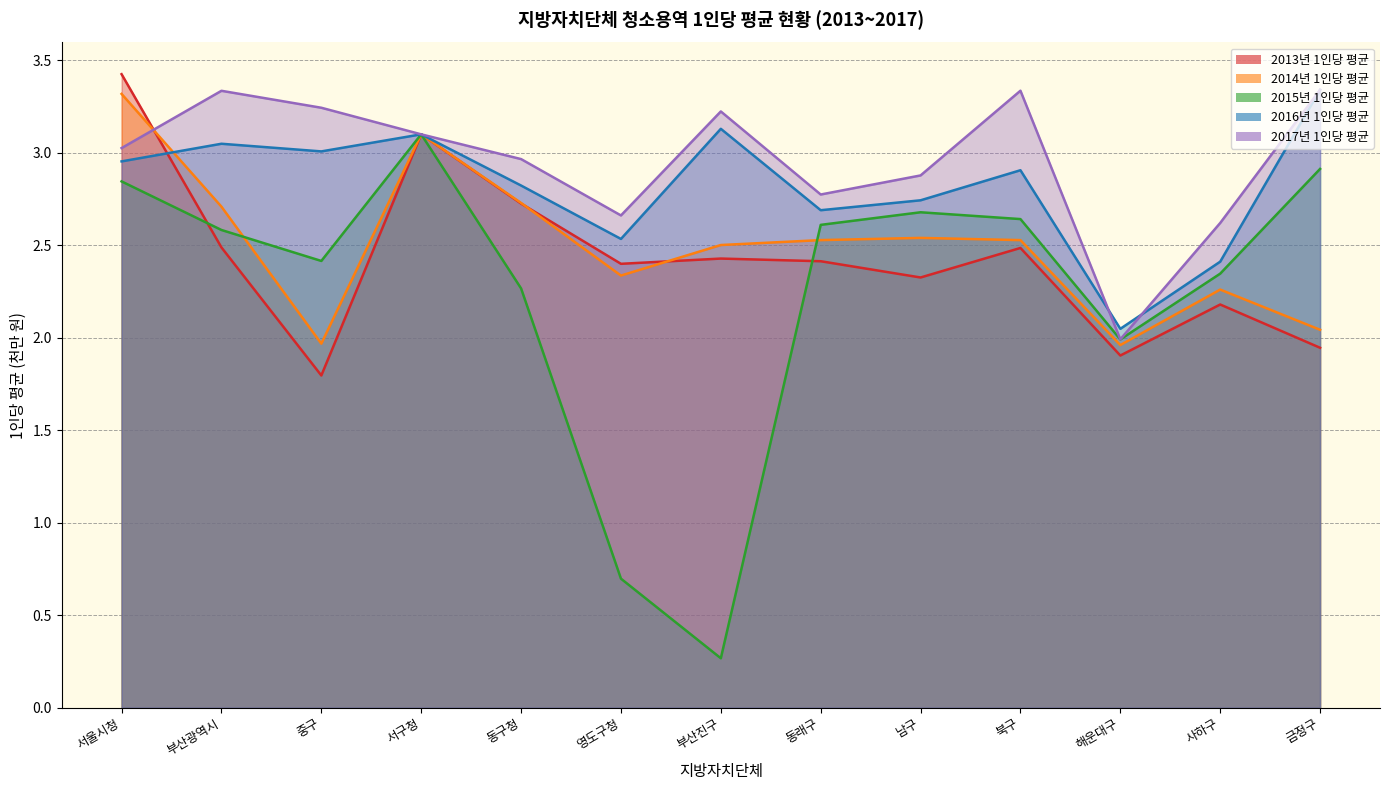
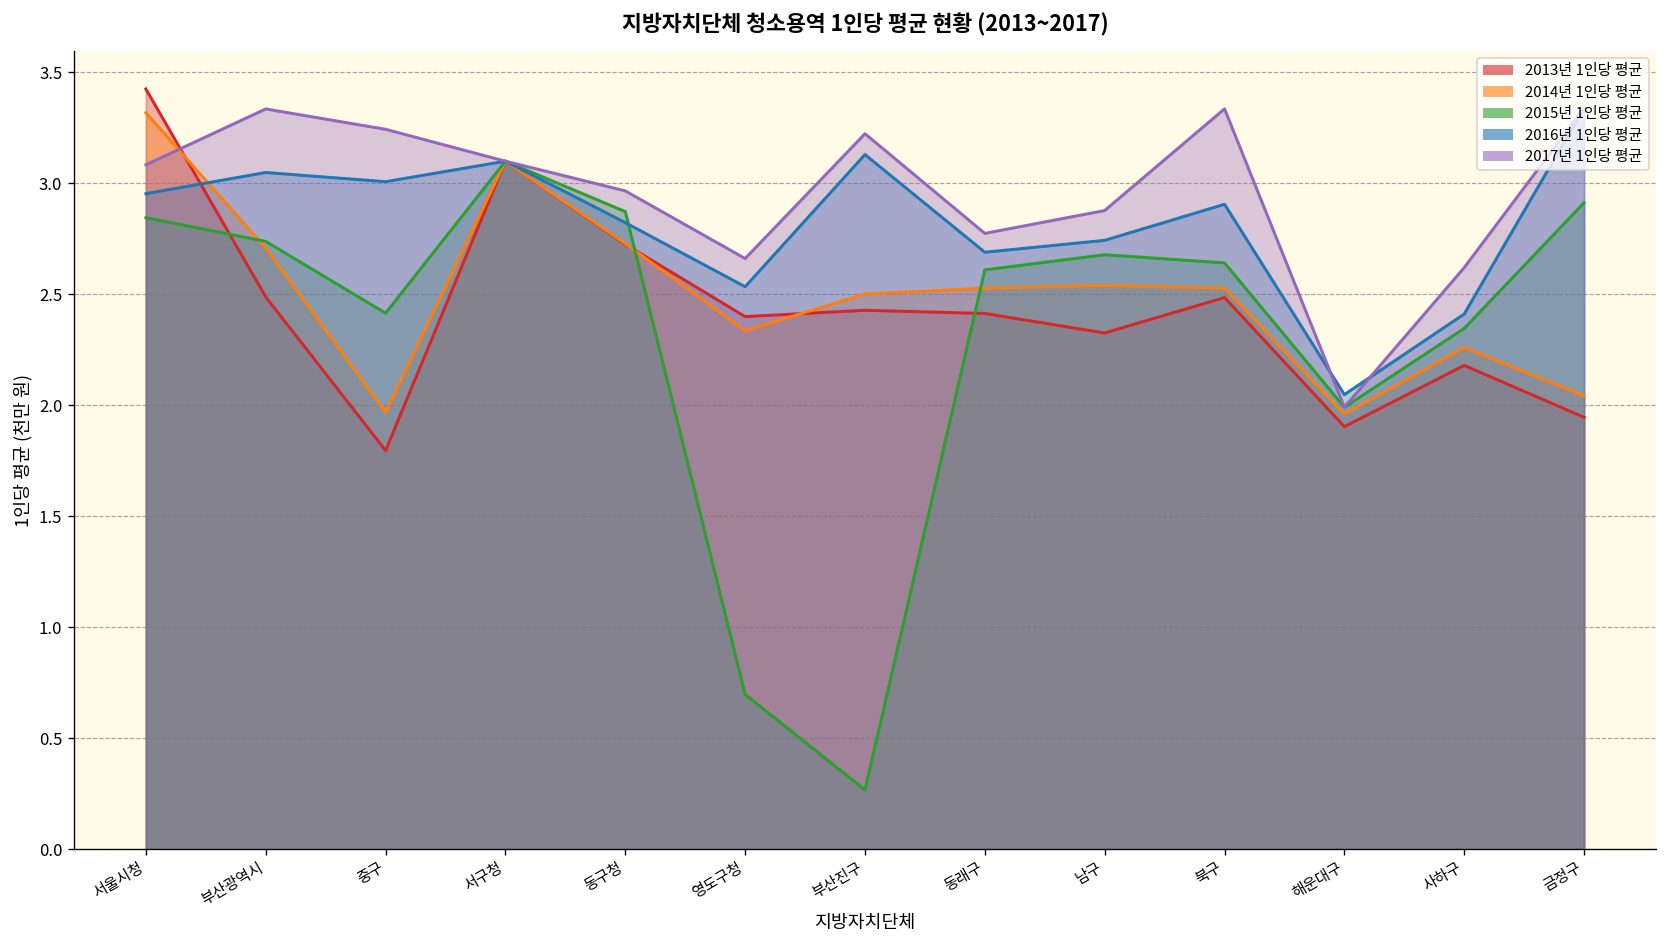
2017년 1인당 평균, 서울시청: 3.03 -> 3.08
2015년 1인당 평균, 부산광역시: 2.58 -> 2.74
2015년 1인당 평균, 동구청: 2.27 -> 2.87
